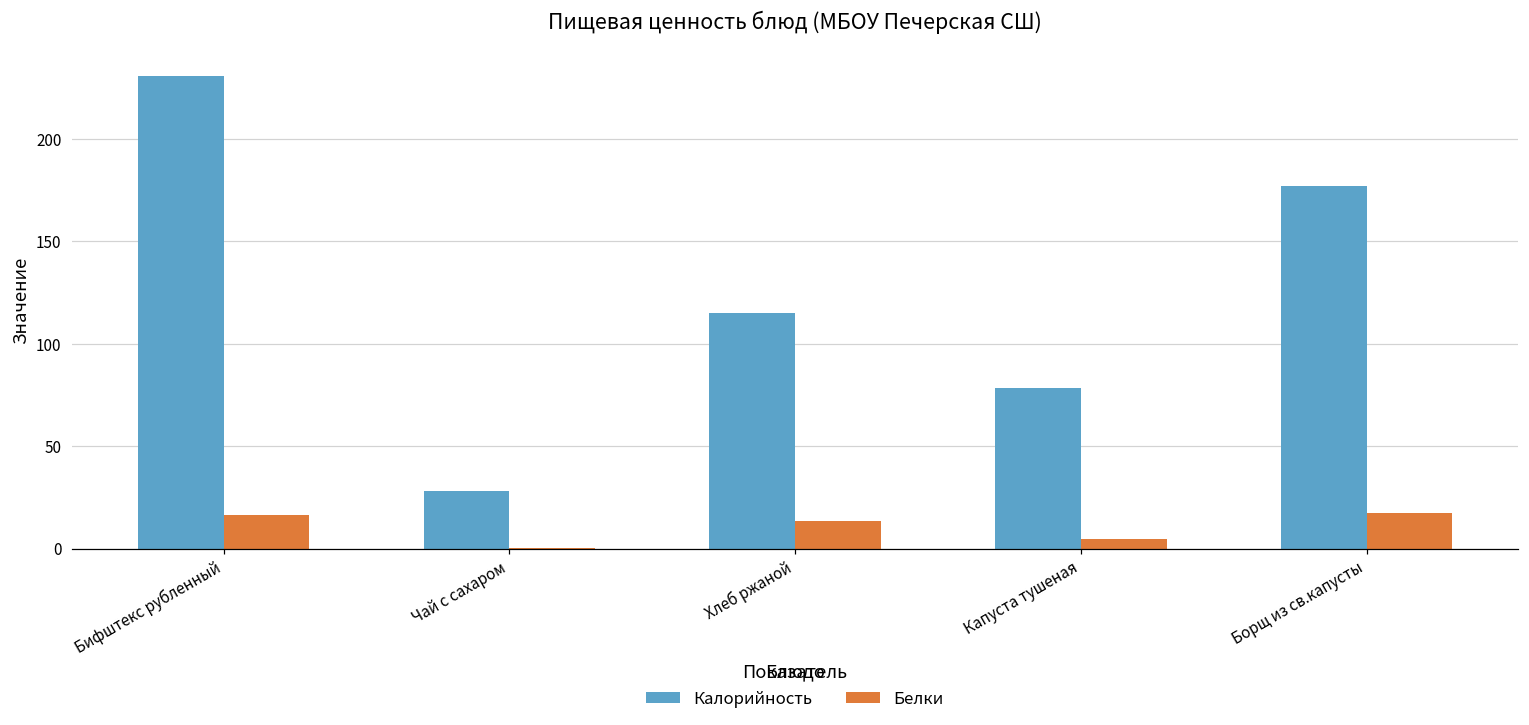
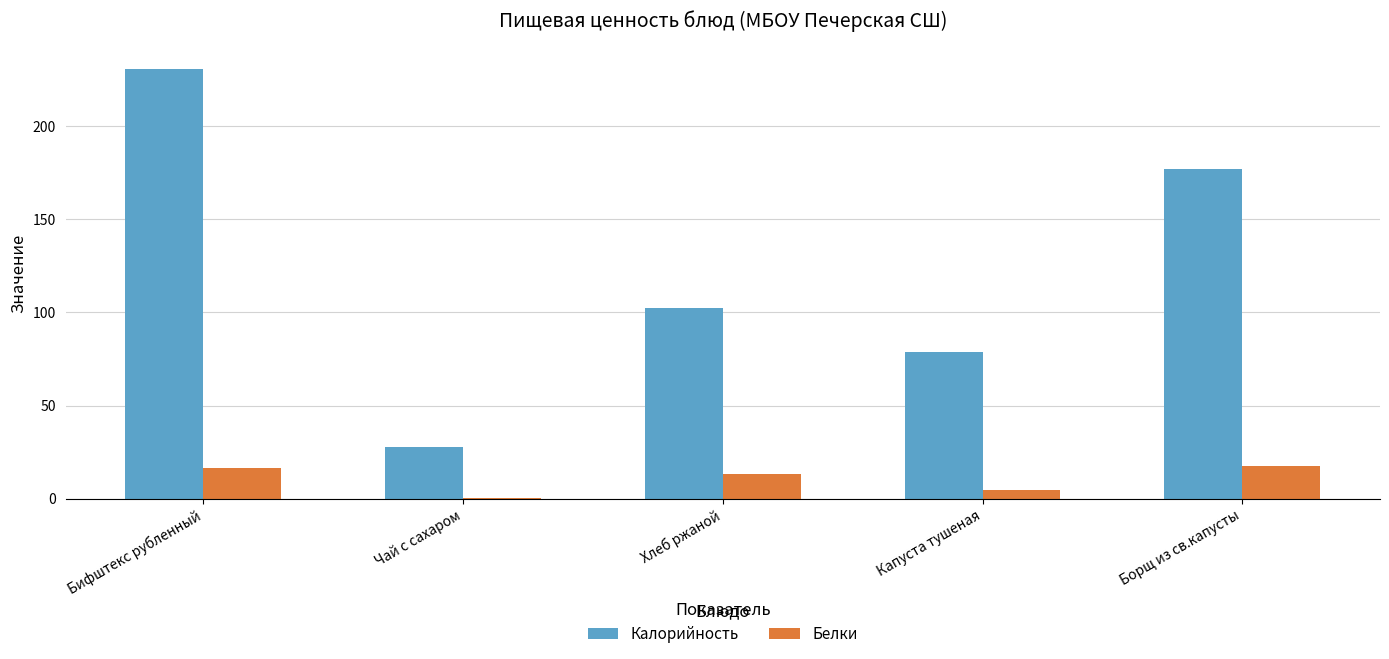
Калорийность, Хлеб ржаной: 115 -> 102
